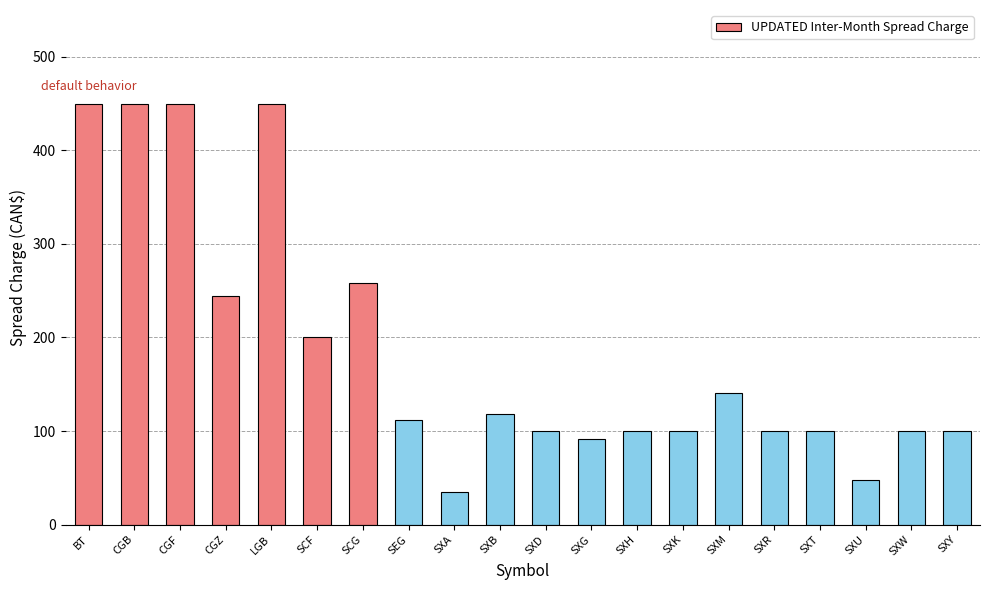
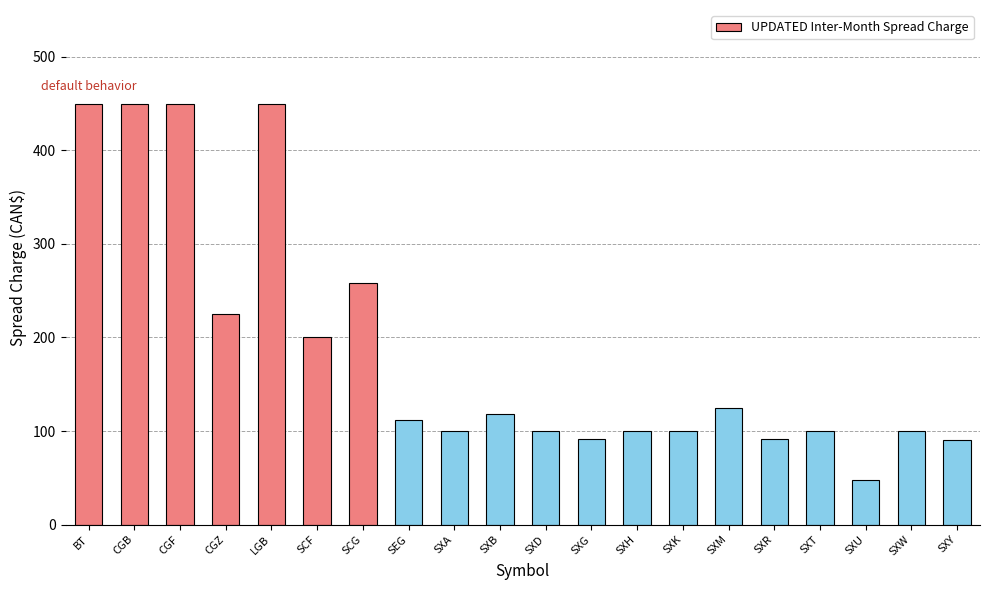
CGZ: 240 -> 230
SXA: 40 -> 100
SXM: 140 -> 130
SXR: 100 -> 90
SXY: 100 -> 90
